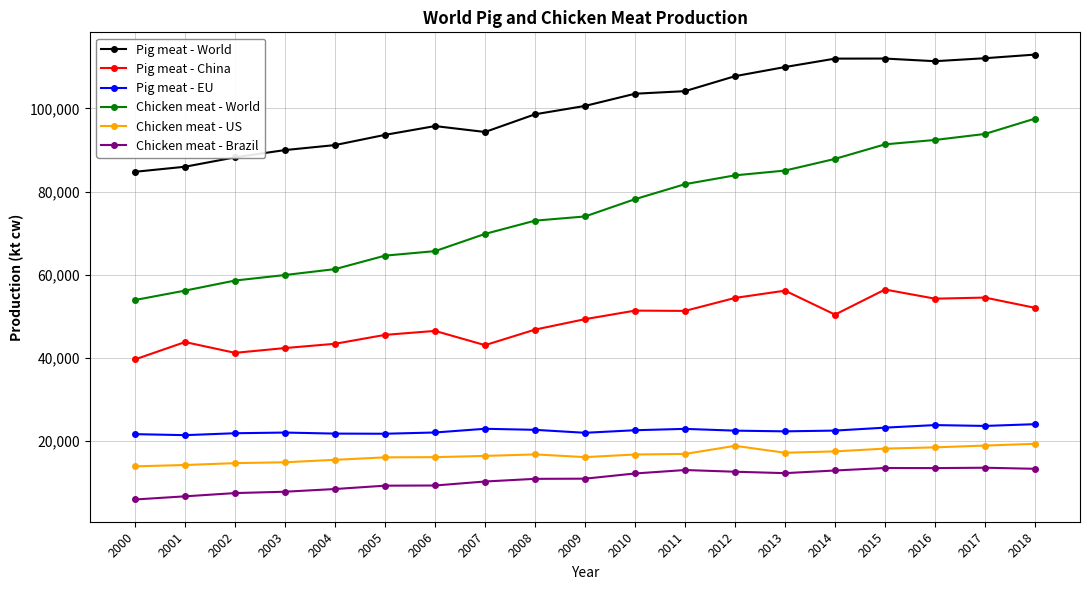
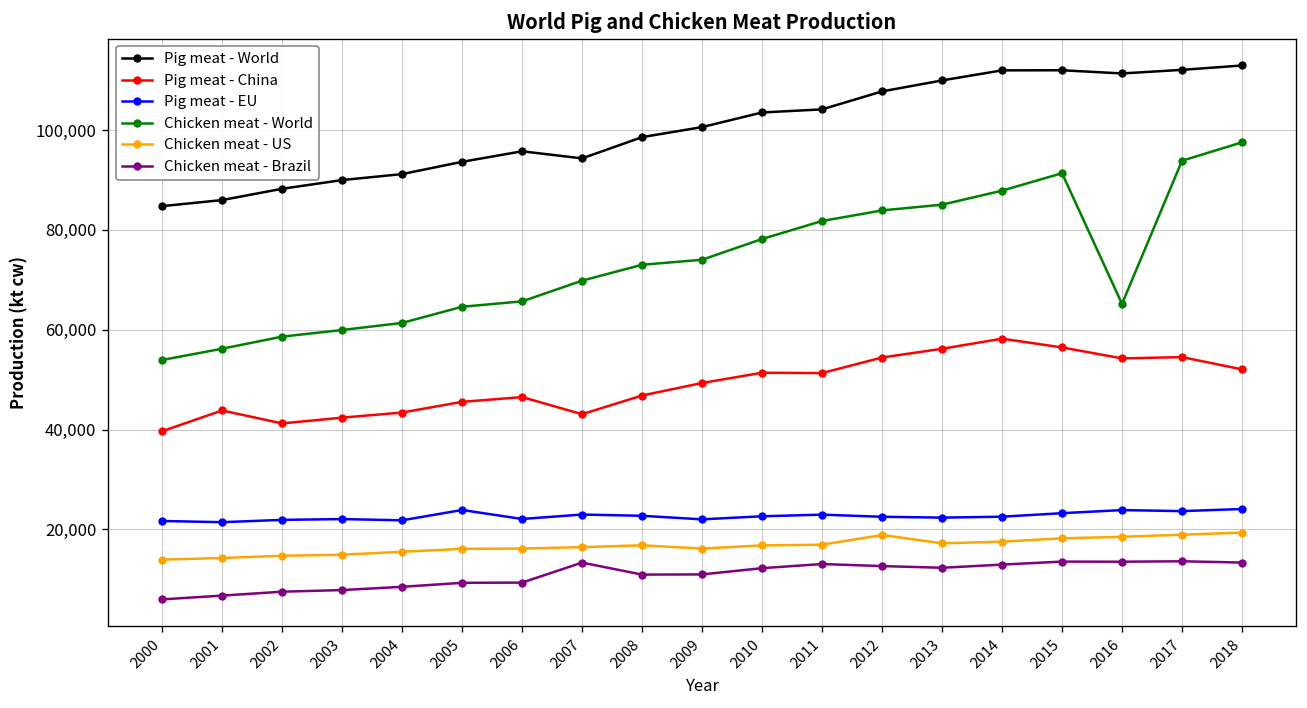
Pig meat - EU, 2005: 22,000 -> 24,000
Chicken meat - Brazil, 2007: 10,000 -> 13,000
Pig meat - China, 2014: 50,000 -> 58,000
Chicken meat - World, 2016: 92,000 -> 65,000
